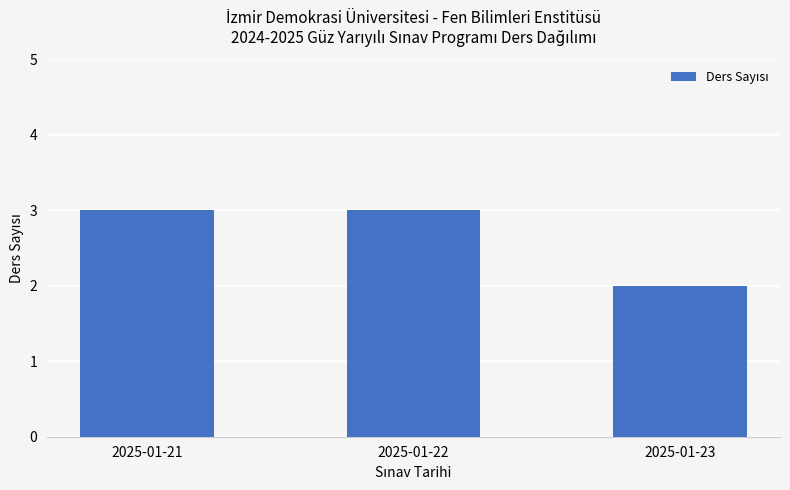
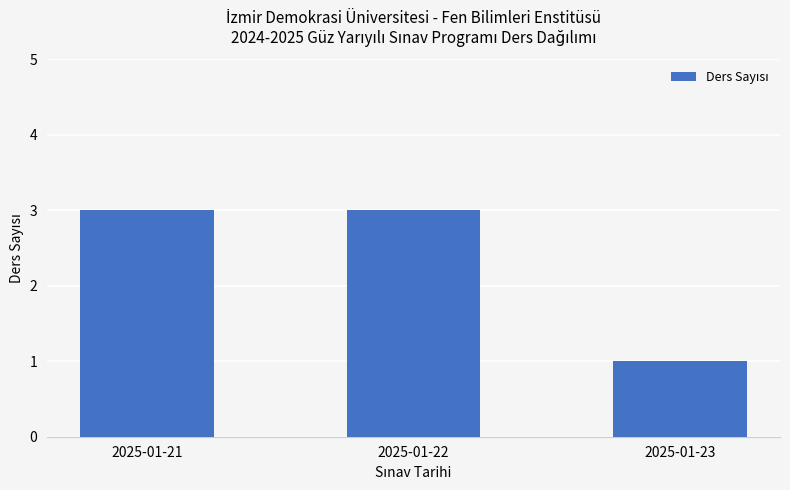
2025-01-23: 2 -> 1
